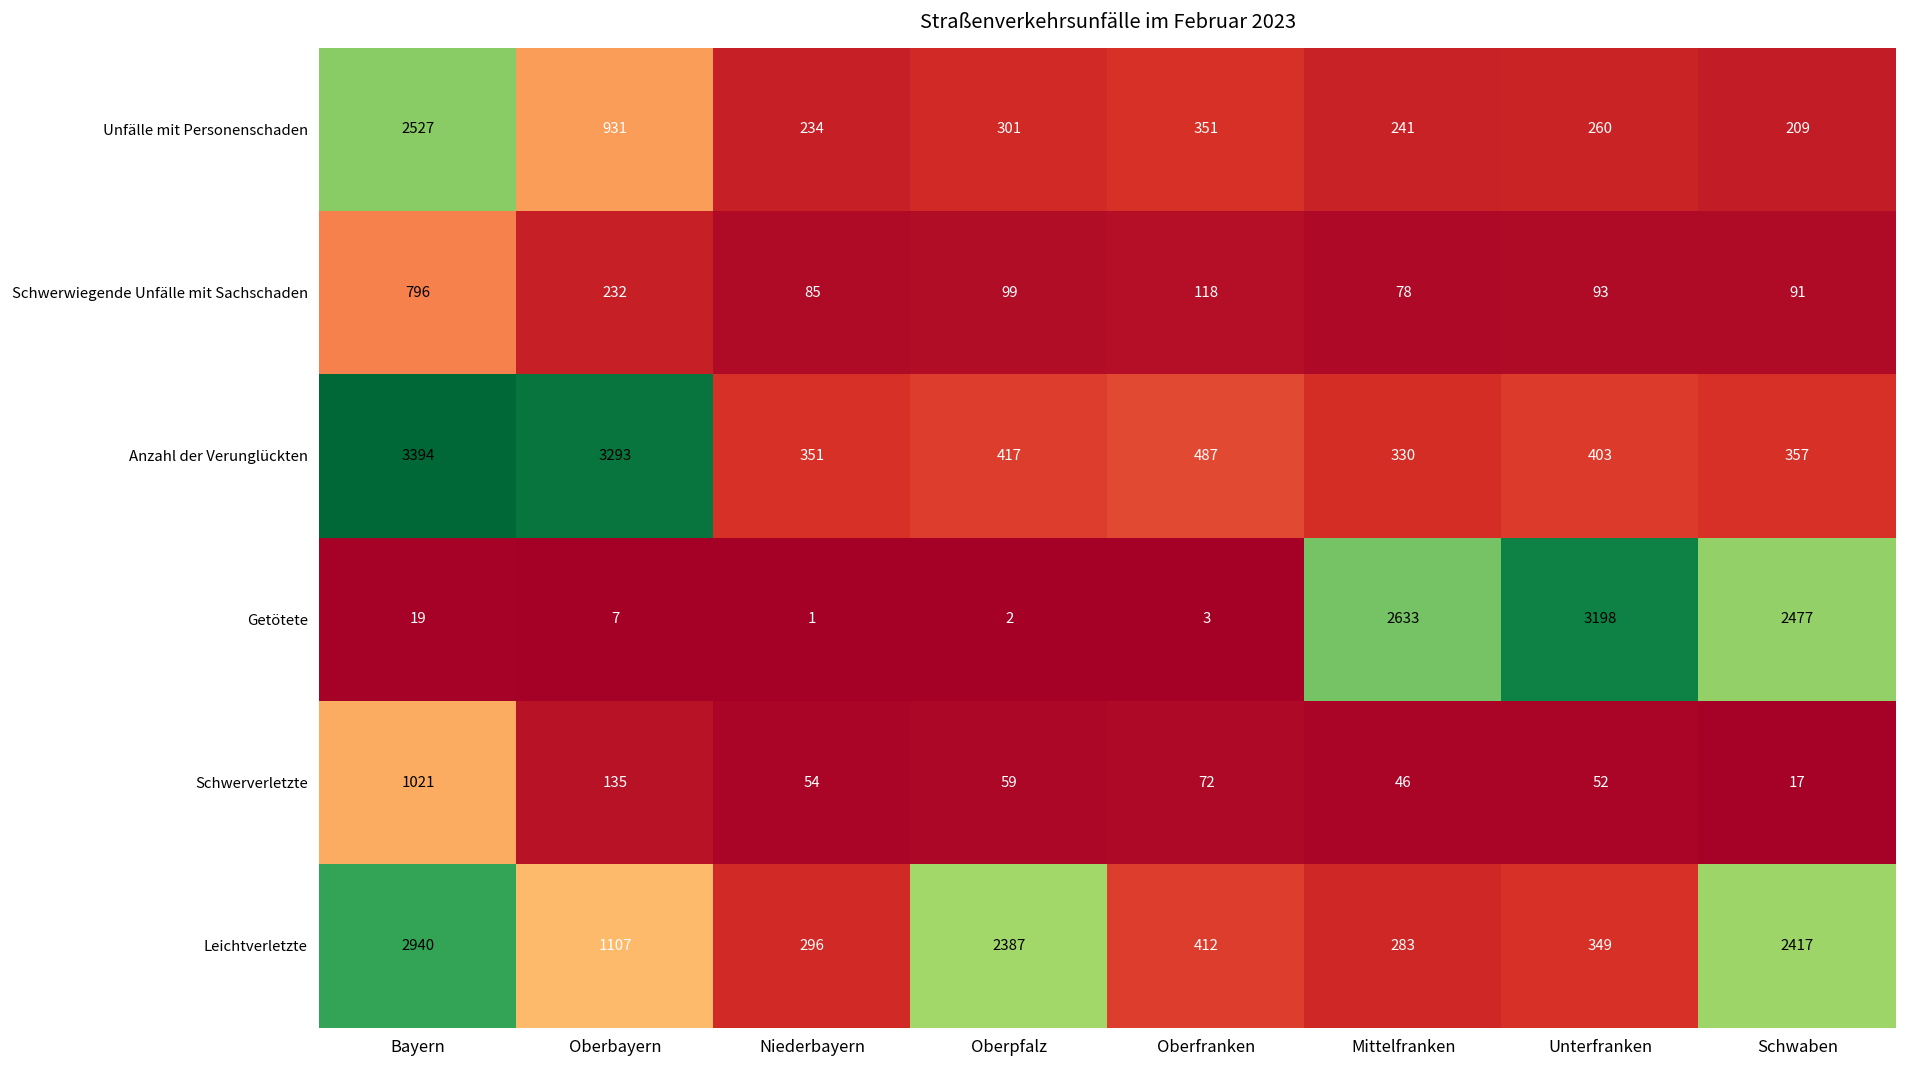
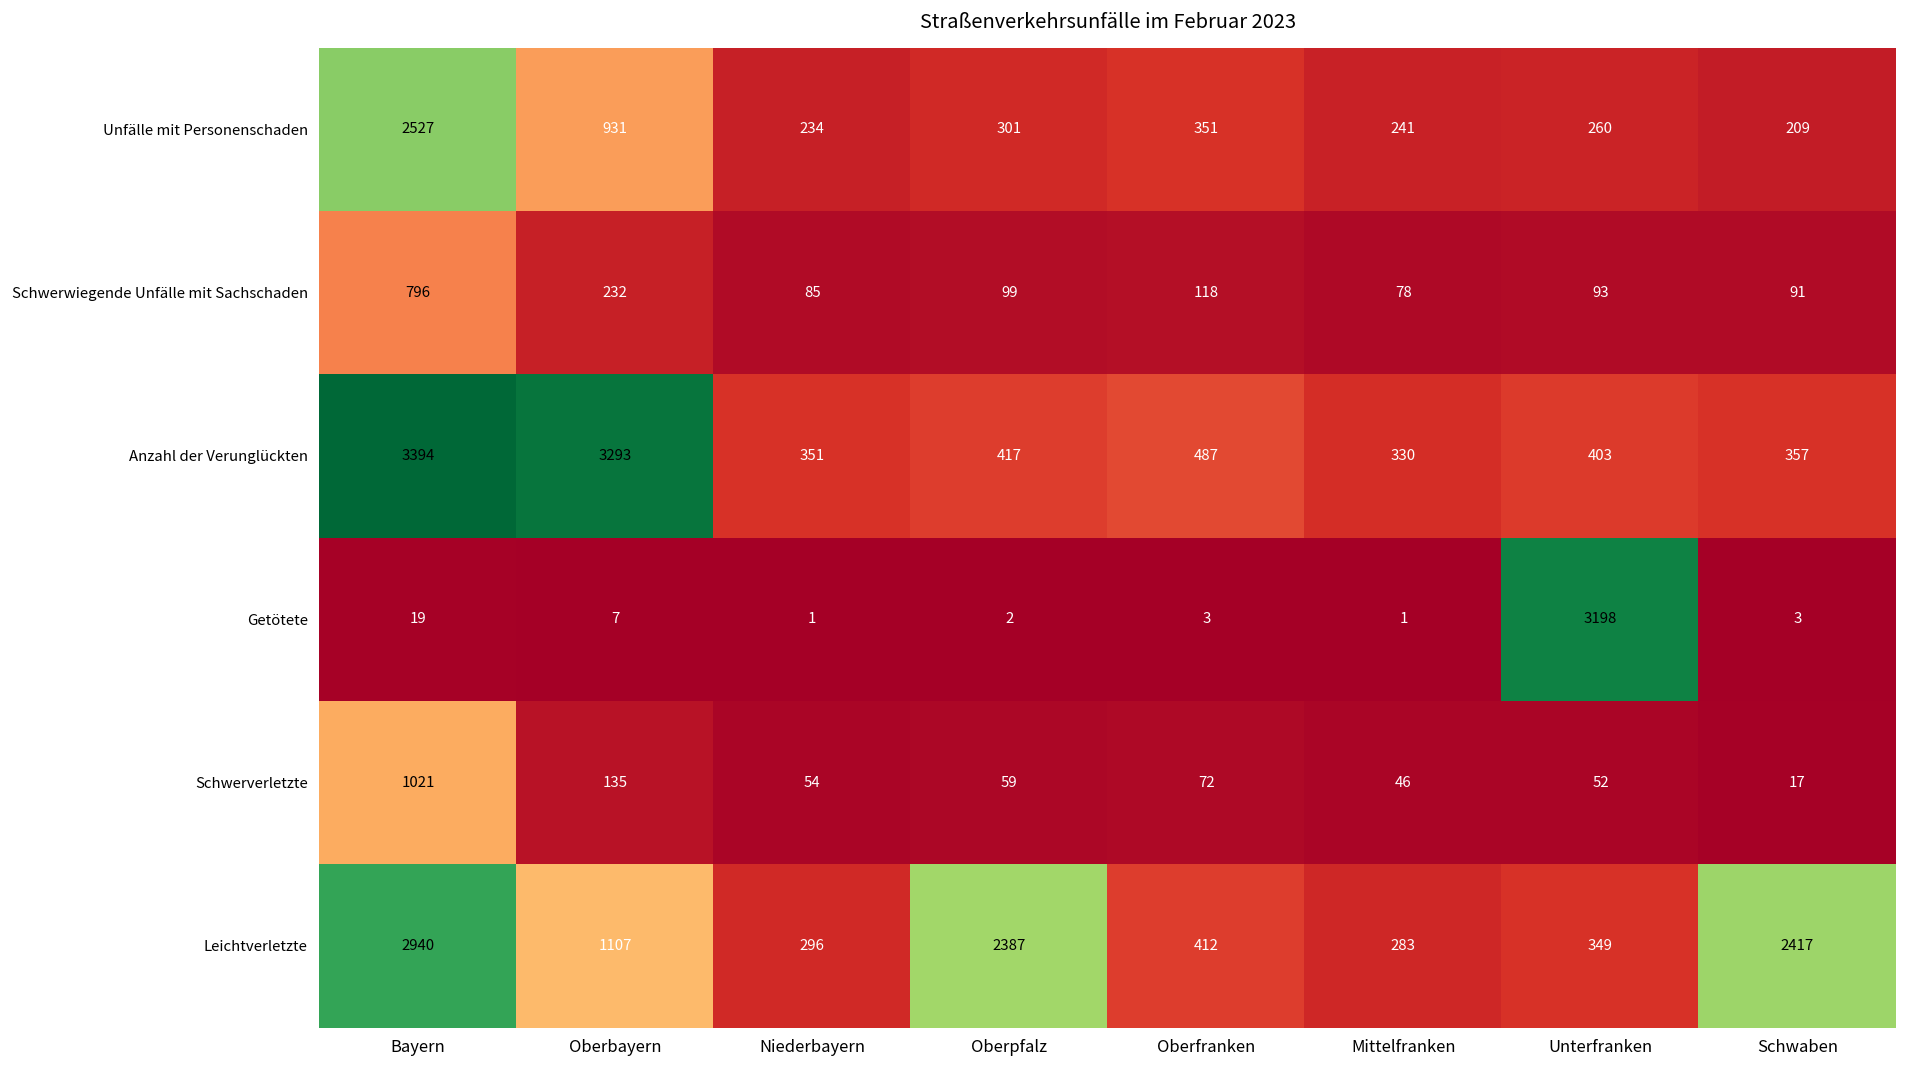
Getötete, Mittelfranken: 2633 -> 1
Getötete, Schwaben: 2477 -> 3
